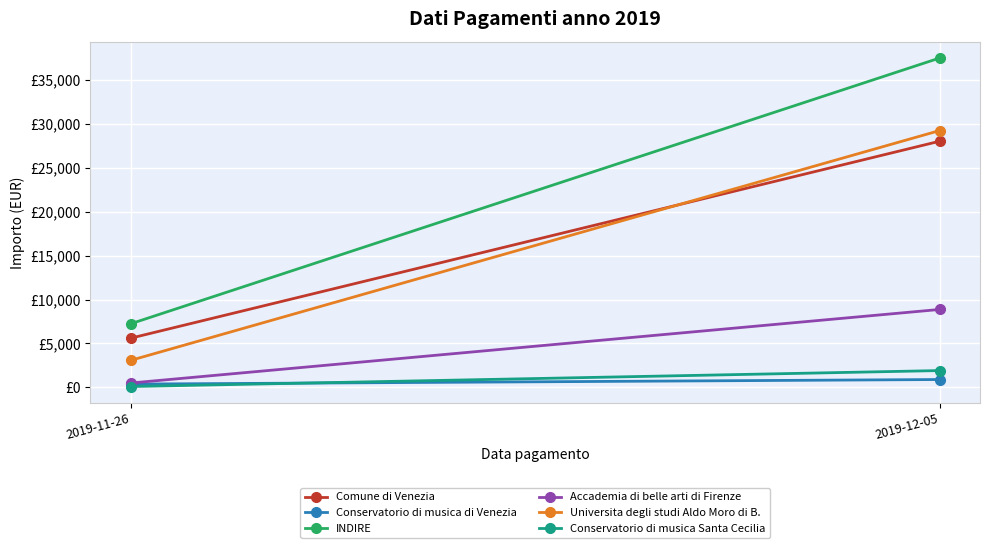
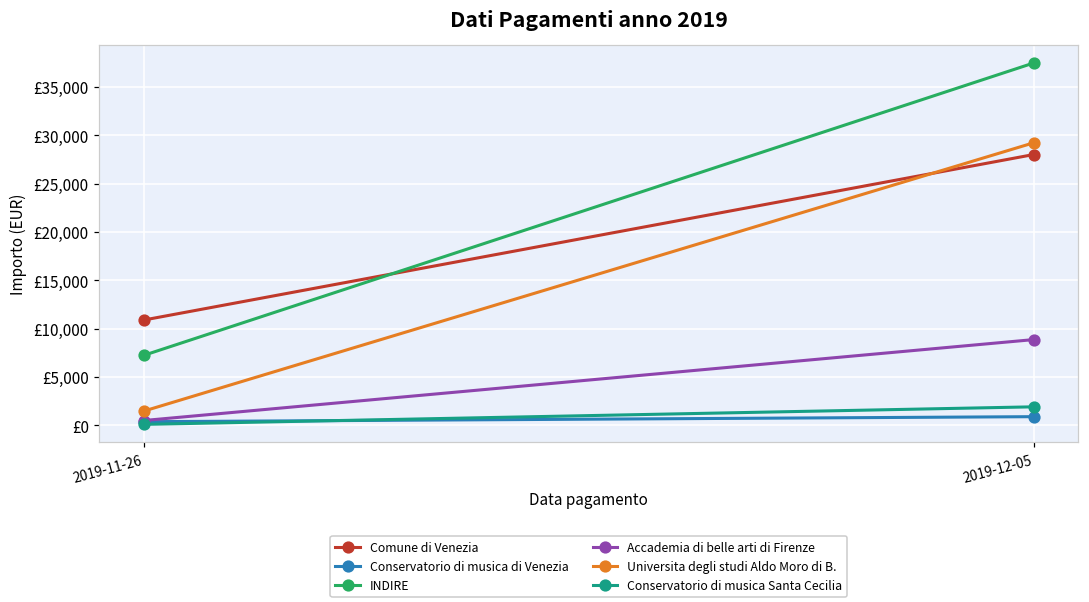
Comune di Venezia, 2019-11-26: £6,000 -> £11,000
Universita degli studi Aldo Moro di B., 2019-11-26: £3,000 -> £1,000
